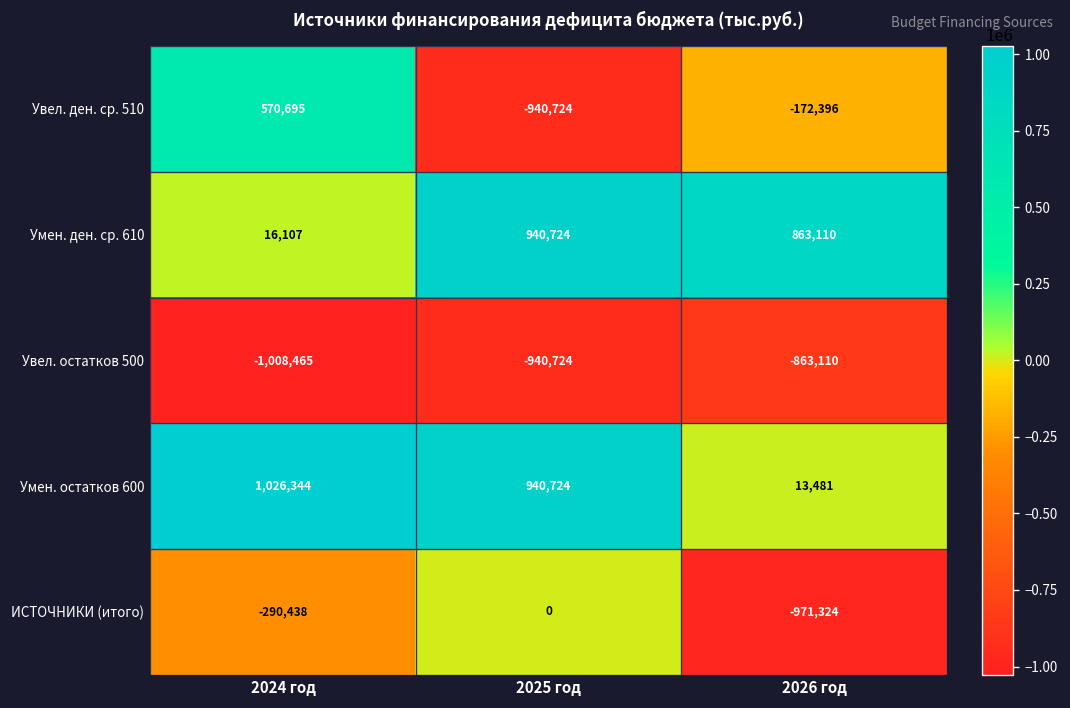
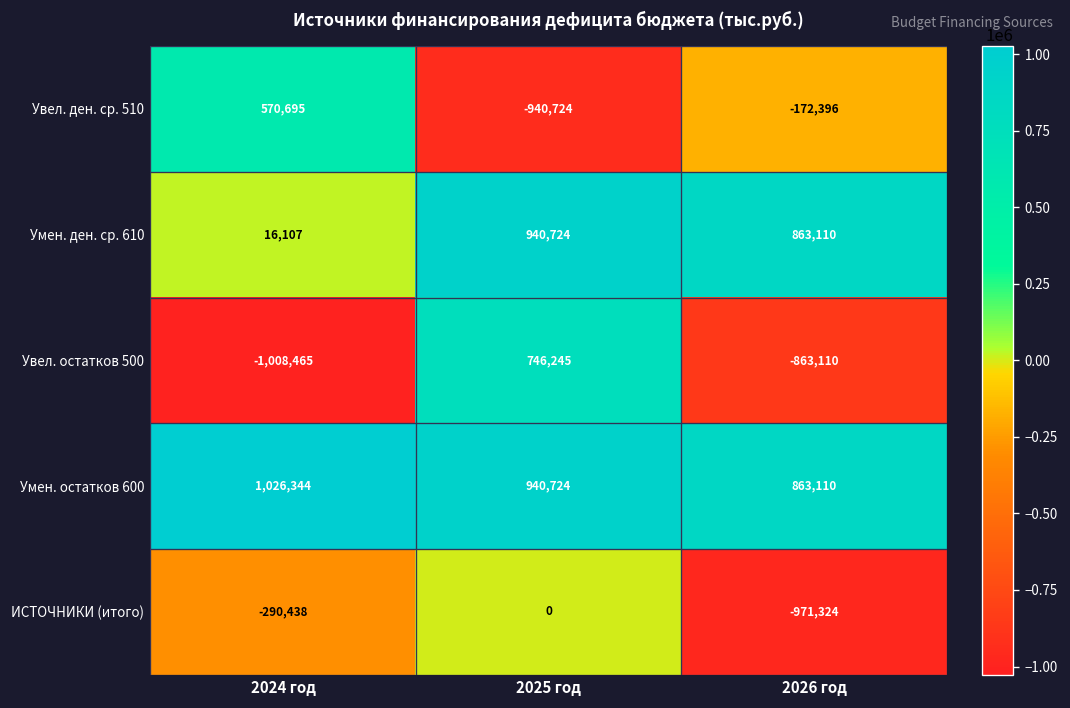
Увел. остатков 500, 2025 год: -940,724 -> 746,245
Умен. остатков 600, 2026 год: 13,481 -> 863,110
